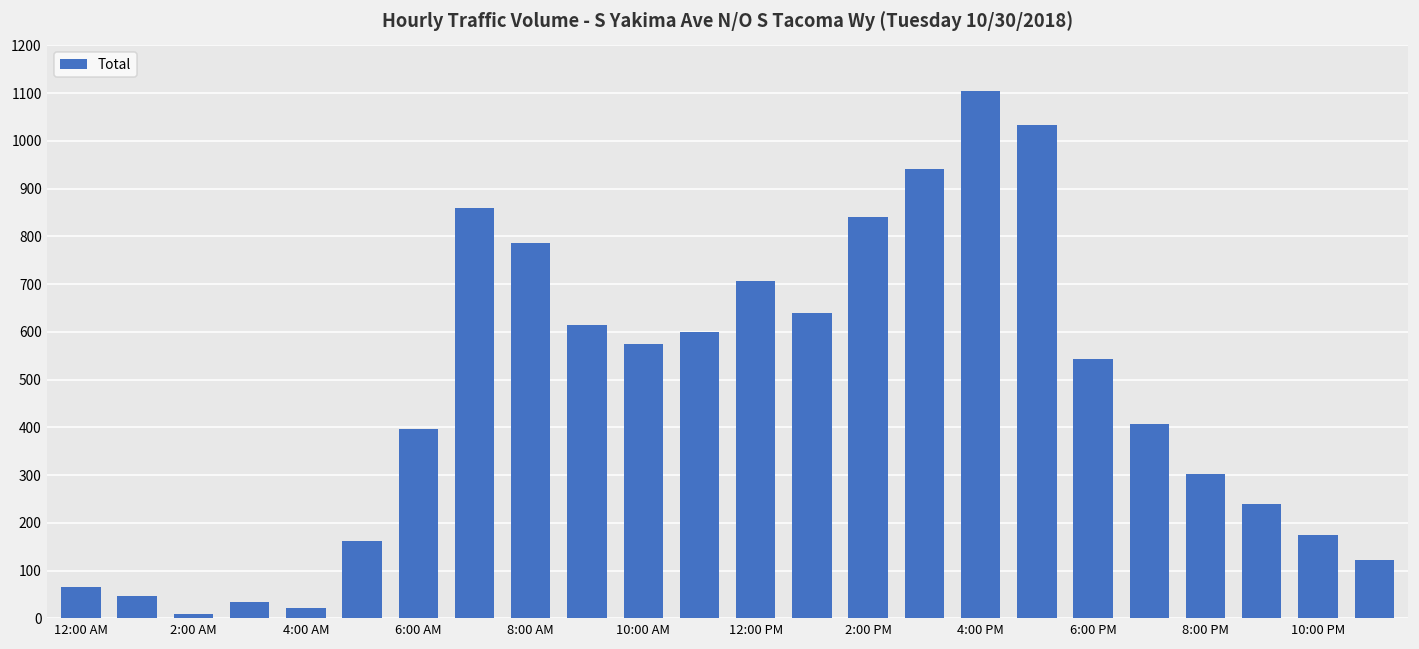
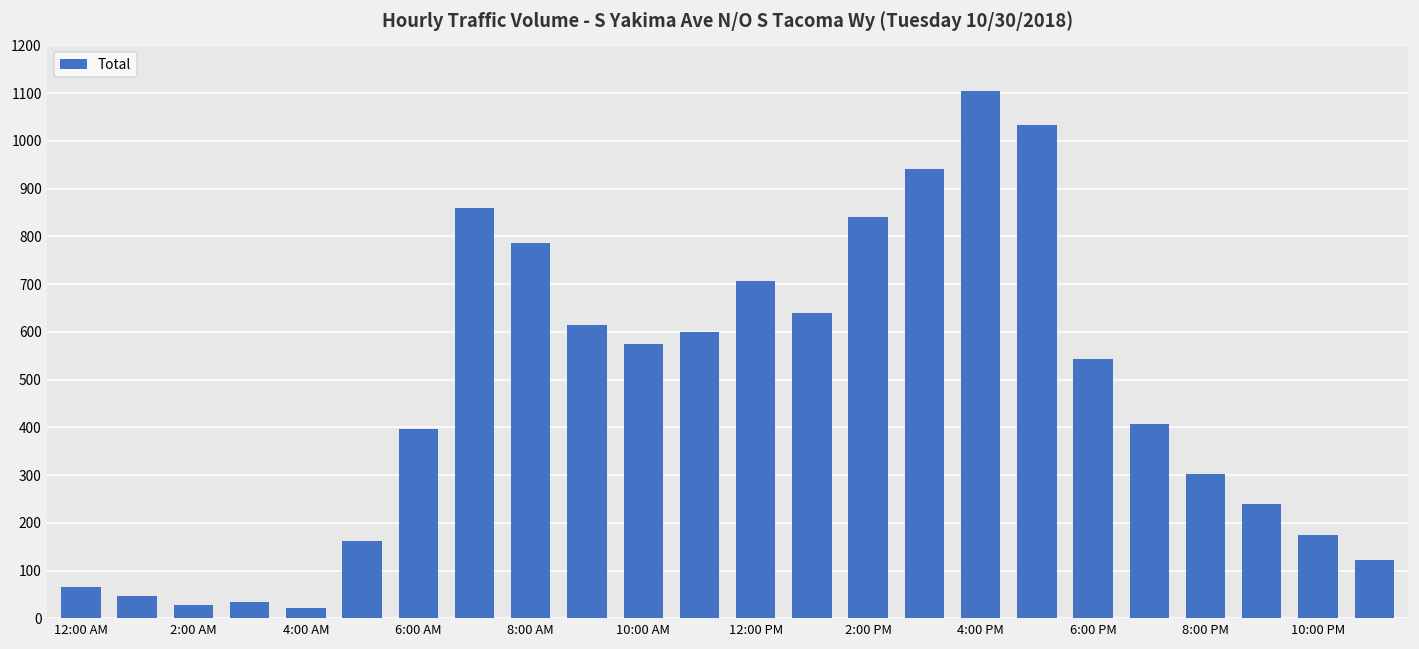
2:00 AM: 10 -> 30
